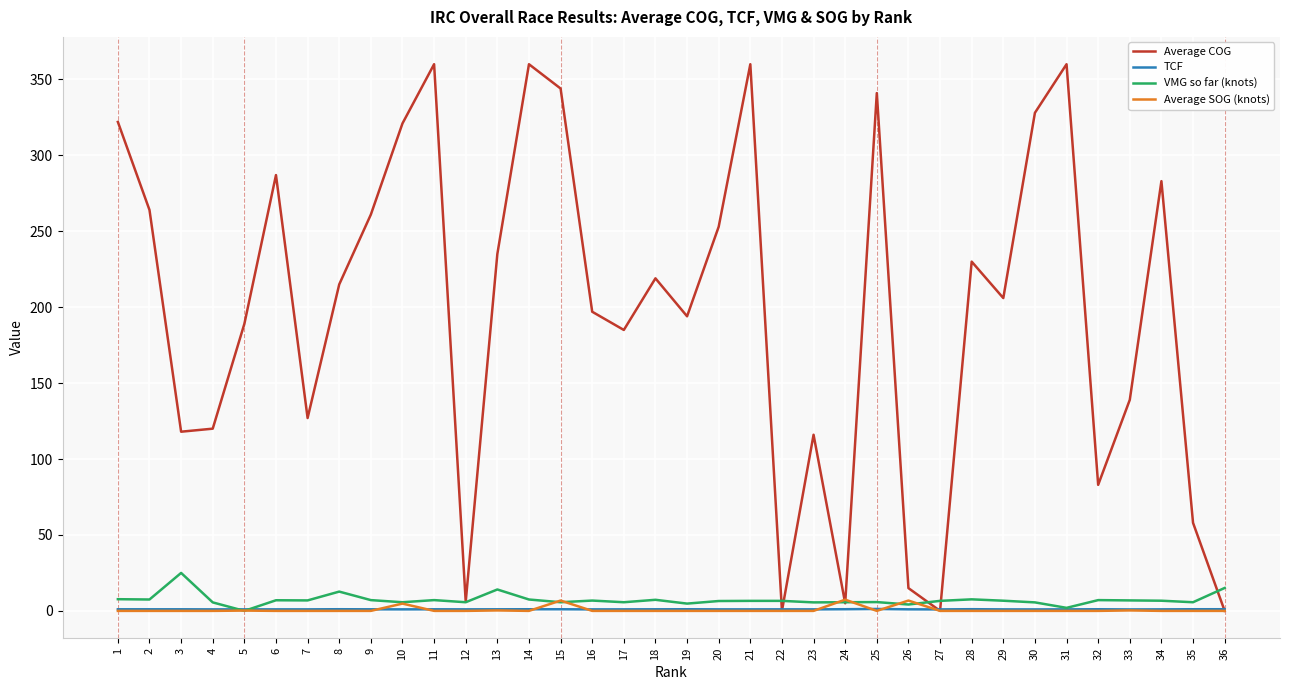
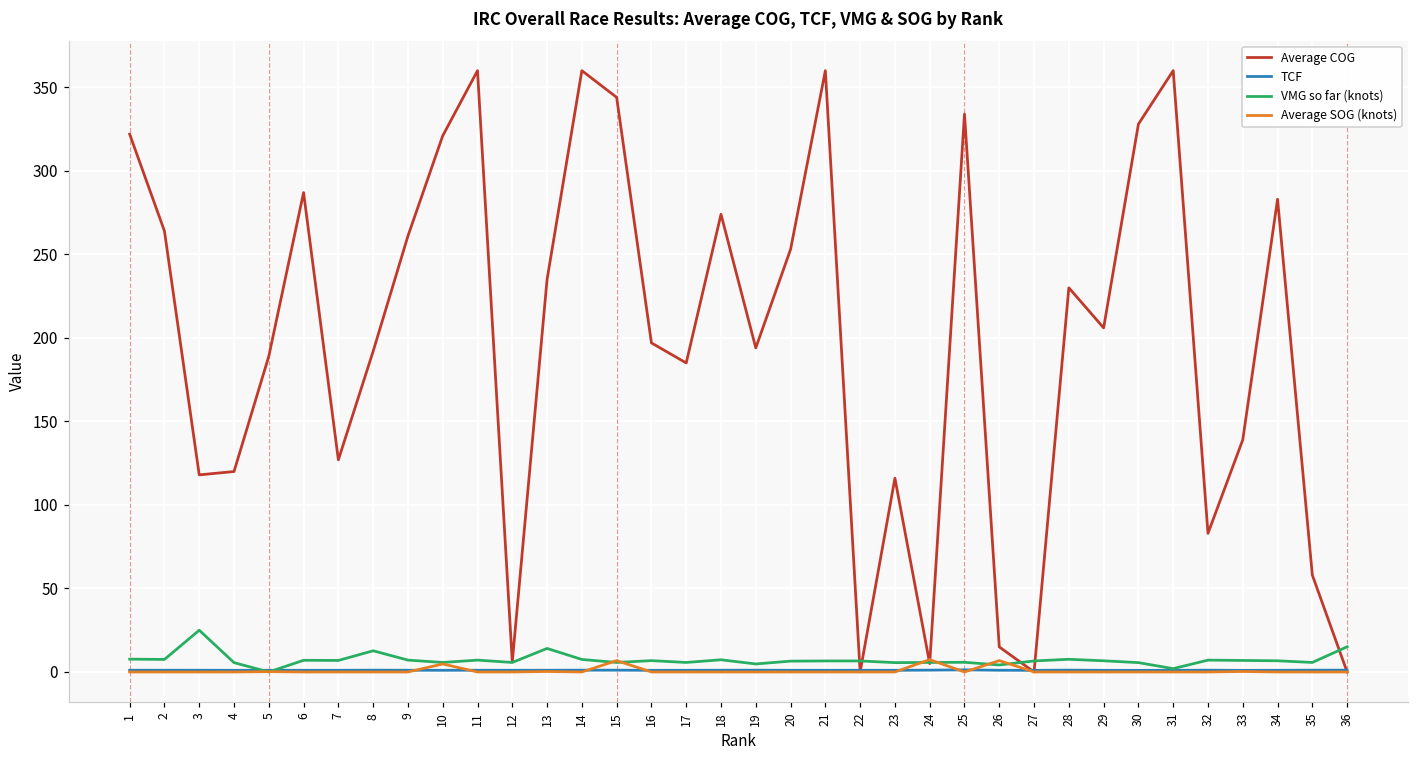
Average COG, 8: 215 -> 192
Average COG, 18: 219 -> 274
Average COG, 25: 341 -> 334
